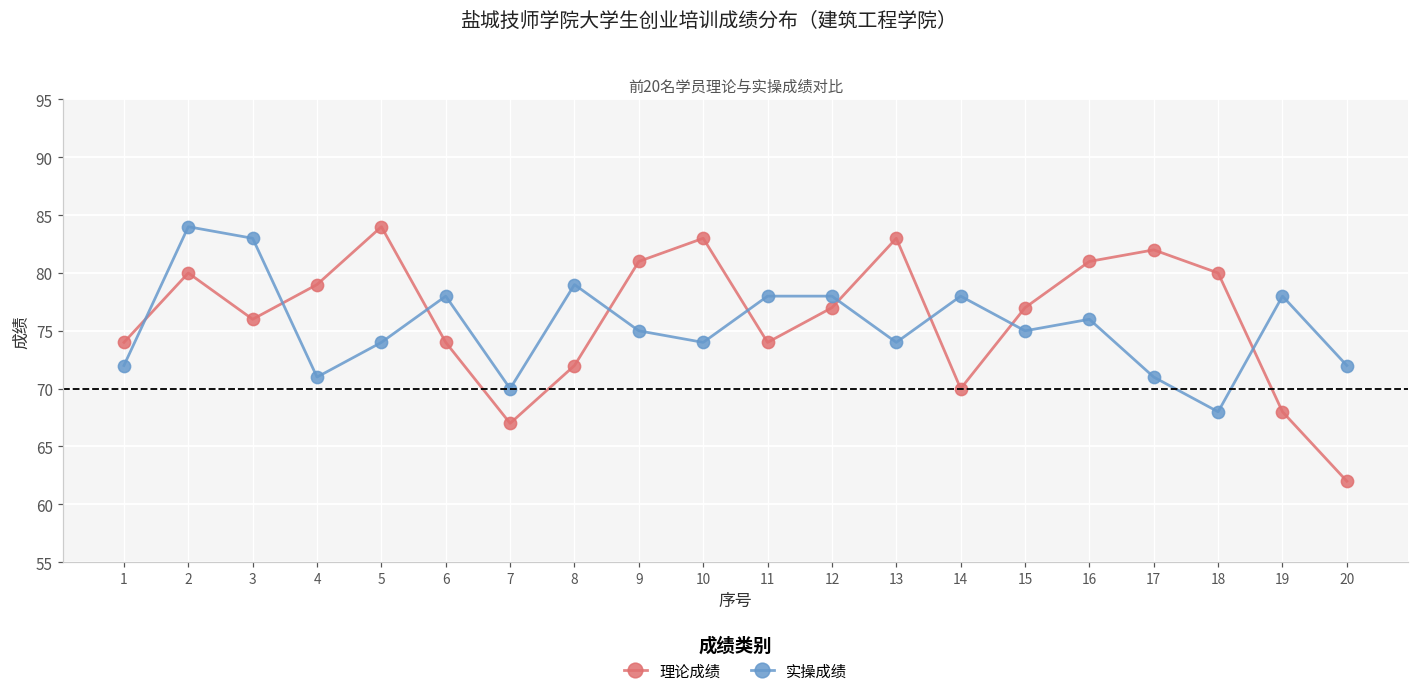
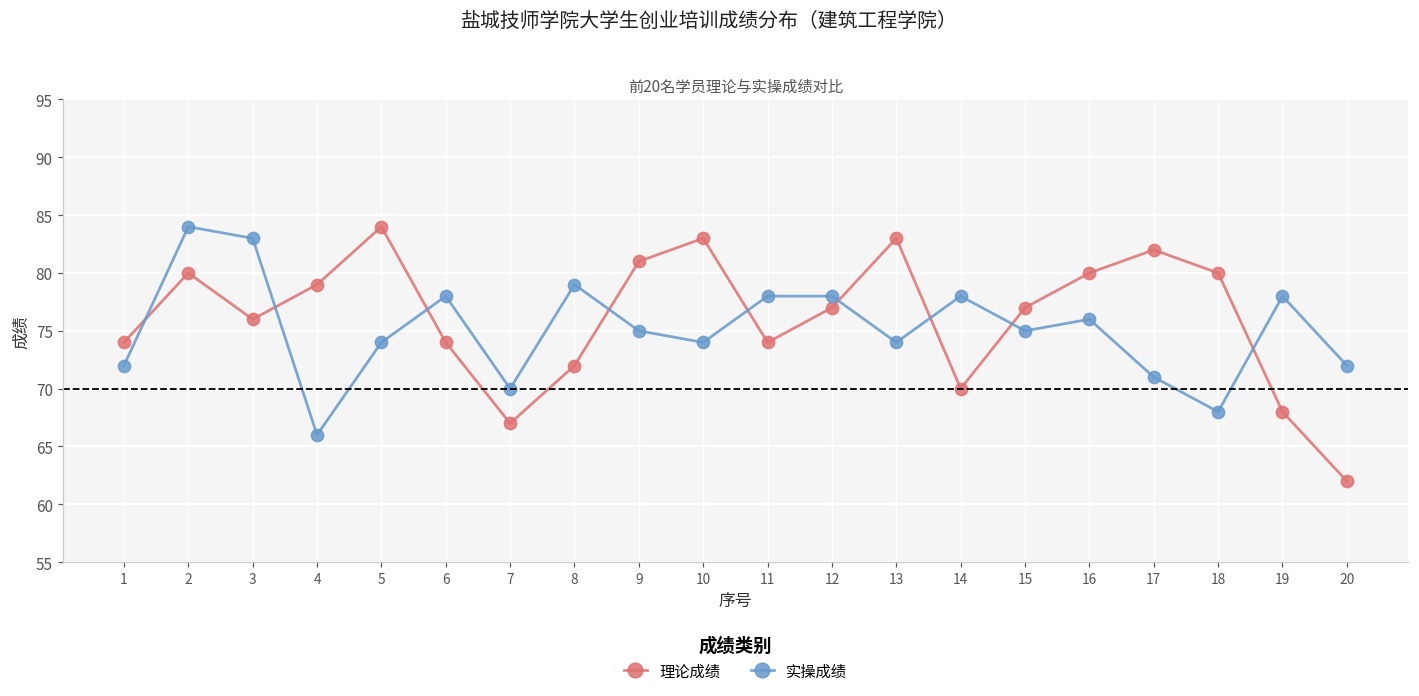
实操成绩, 4: 71 -> 66
理论成绩, 16: 81 -> 80
